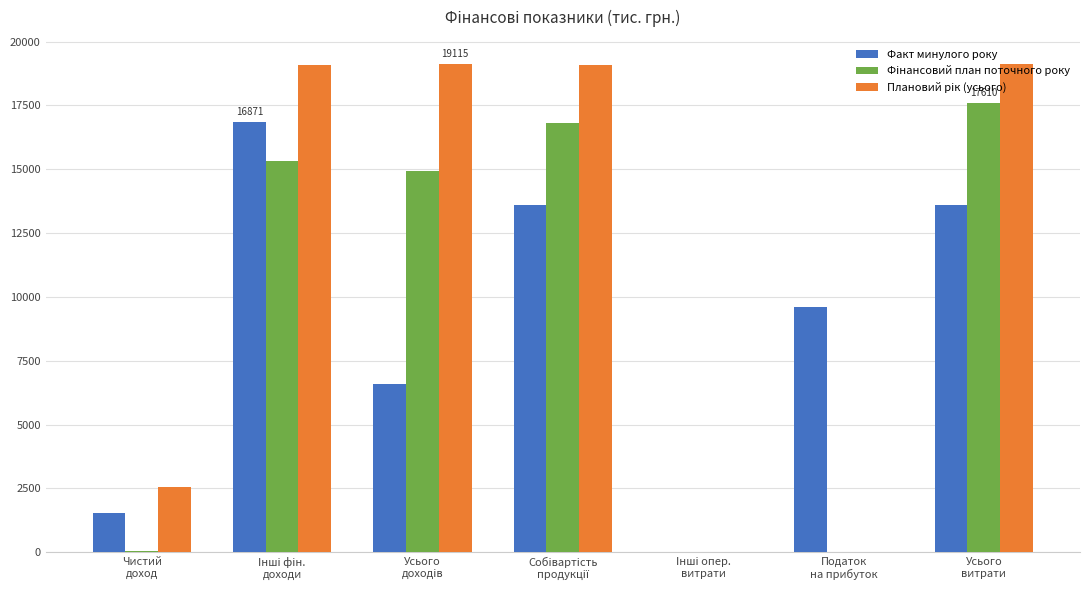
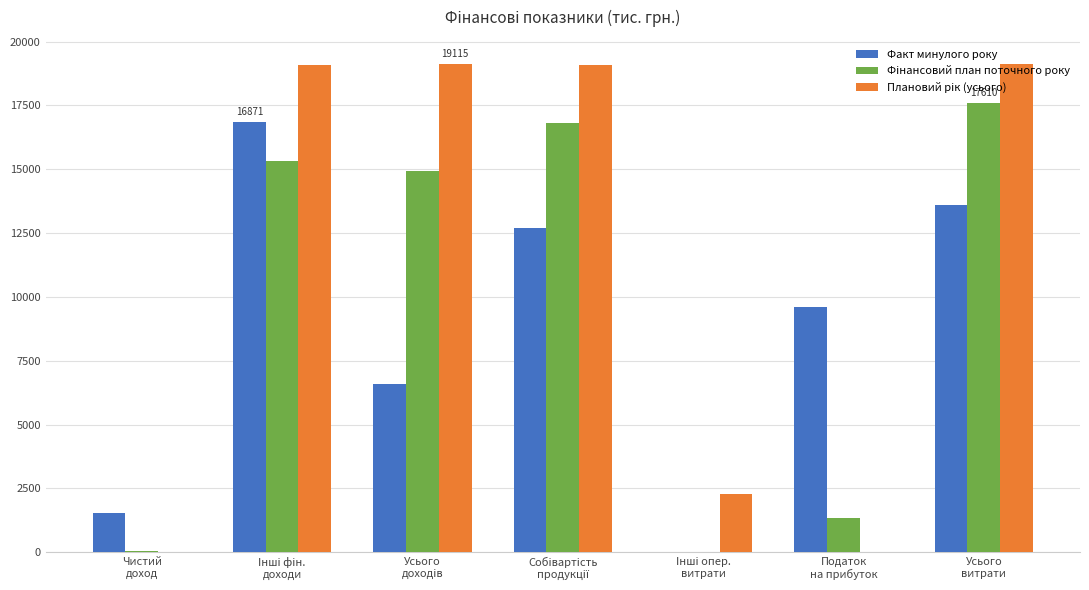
Плановий рік (усього), Чистий доход: 2600 -> 0
Факт минулого року, Собівартість продукції: 13600 -> 12700
Плановий рік (усього), Інші опер. витрати: 0 -> 2300
Фінансовий план поточного року, Податок на прибуток: 0 -> 1300
